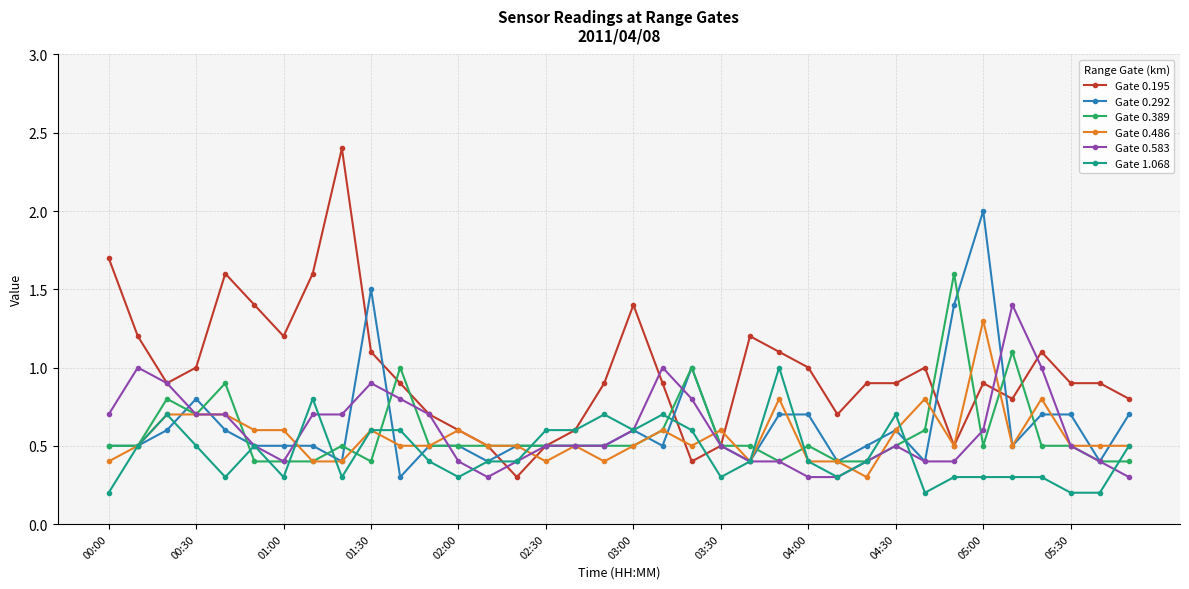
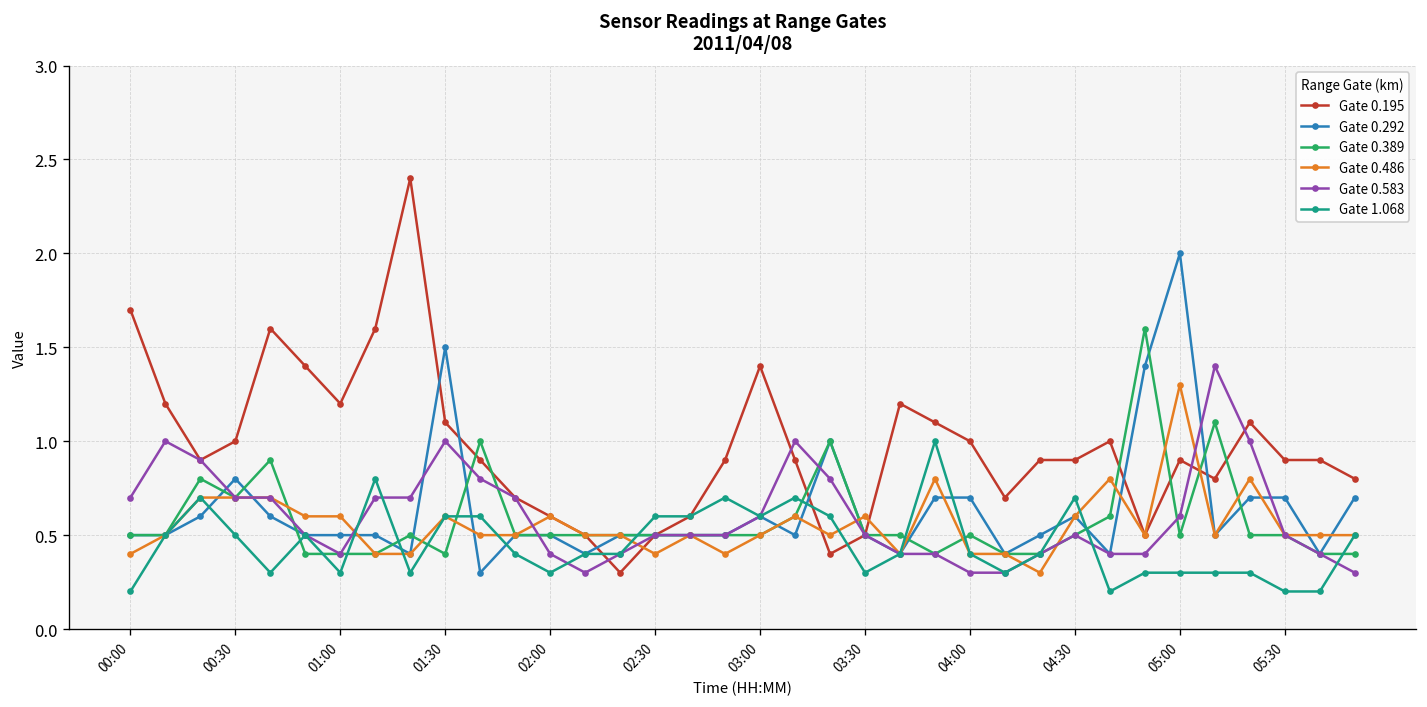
Gate 0.583, 01:30: 0.9 -> 1.0
